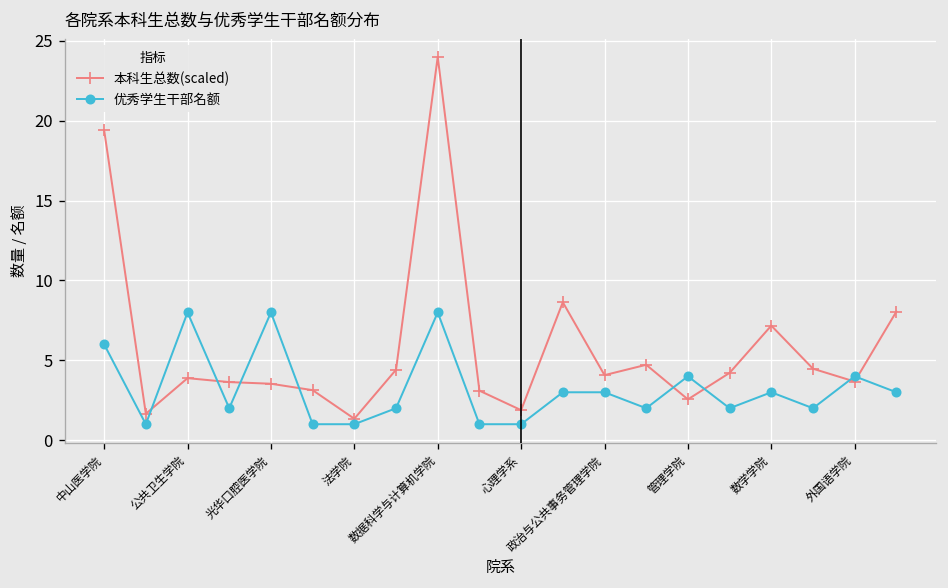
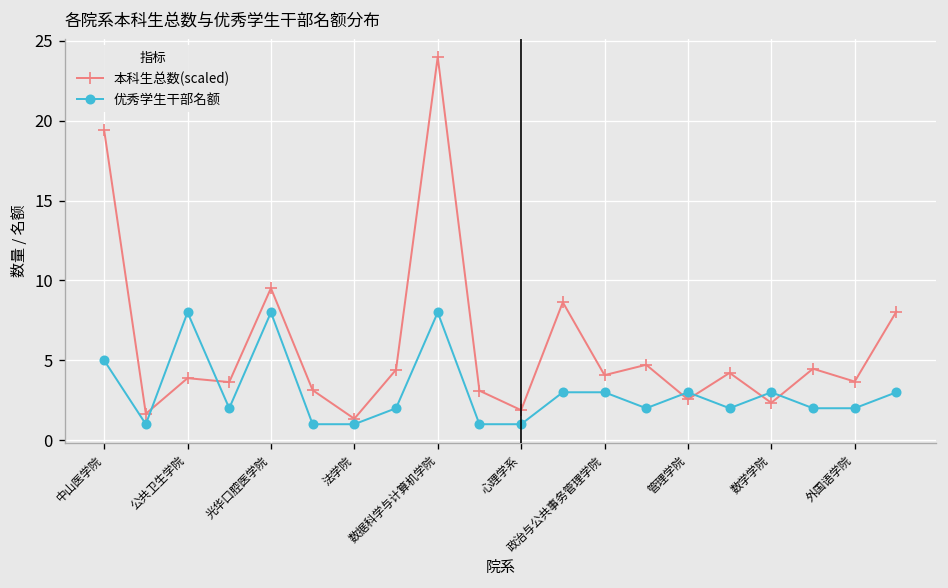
优秀学生干部名额, 中山医学院: 6 -> 5
本科生总数(scaled), 光华口腔医学院: 3.5 -> 9.5
优秀学生干部名额, 管理学院: 4 -> 3
本科生总数(scaled), 数学学院: 7.2 -> 2.3
优秀学生干部名额, 外国语学院: 4 -> 2
